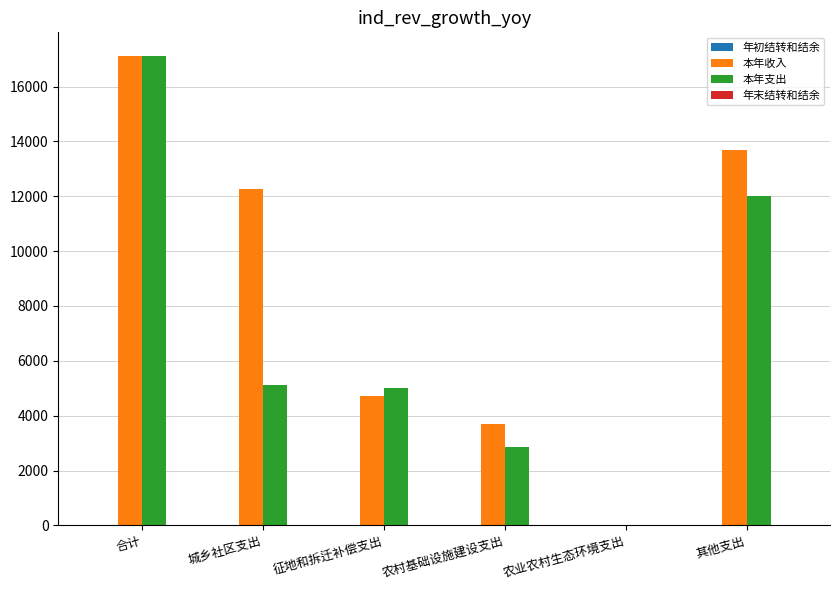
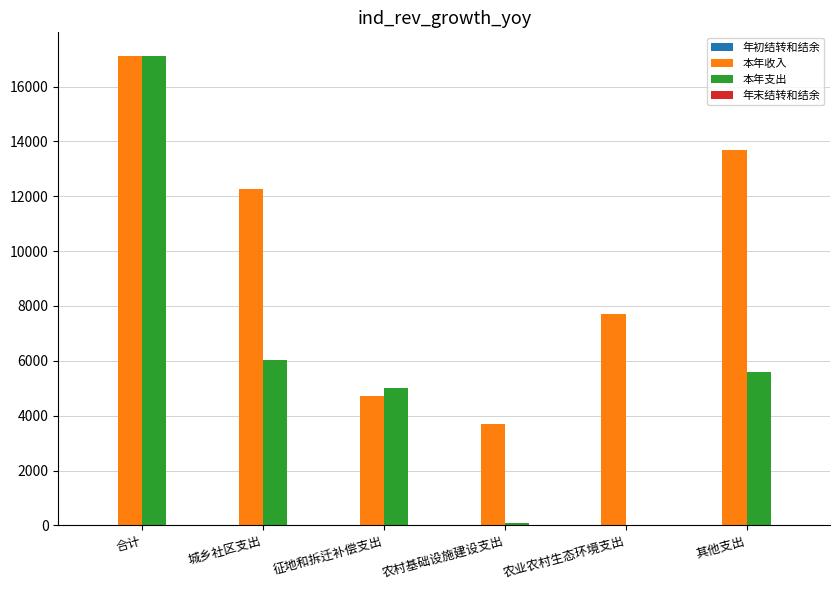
本年支出, 城乡社区支出: 5100 -> 6000
本年支出, 农村基础设施建设支出: 2900 -> 100
本年收入, 农业农村生态环境支出: 0 -> 7700
本年支出, 其他支出: 12000 -> 5600
